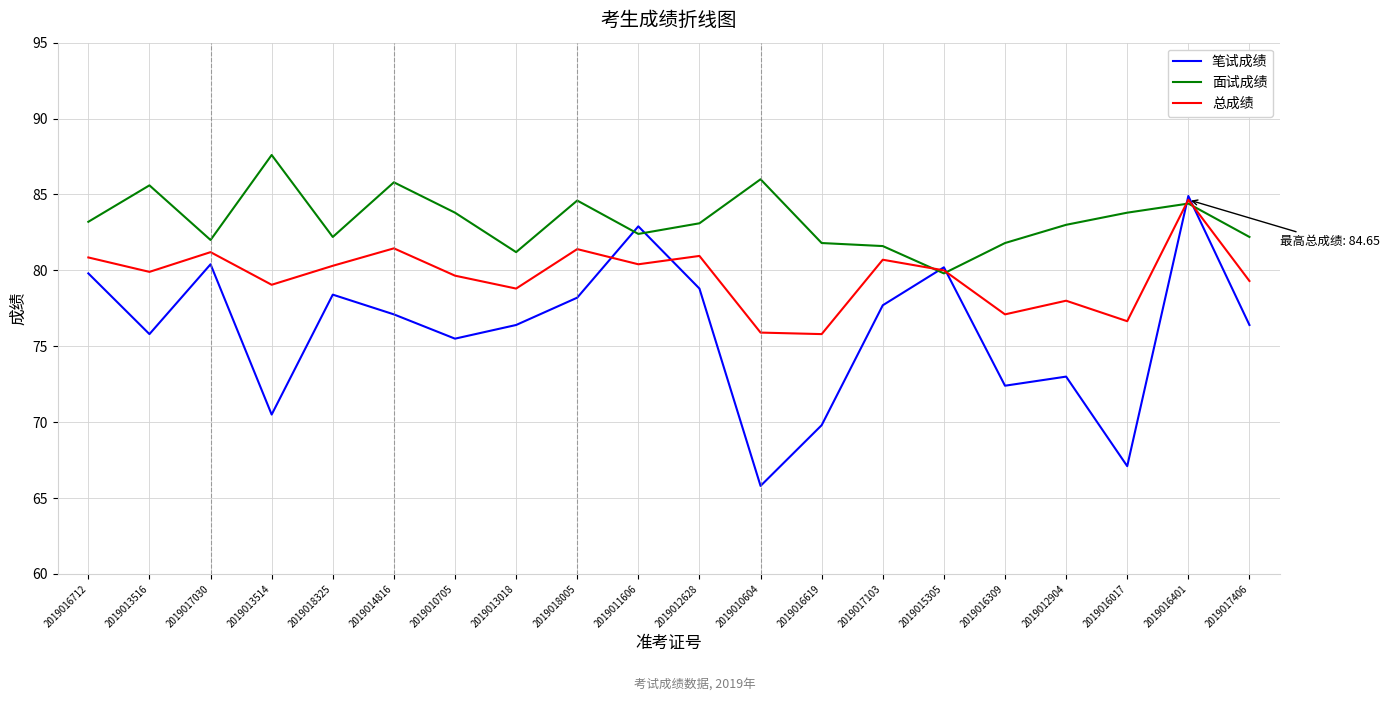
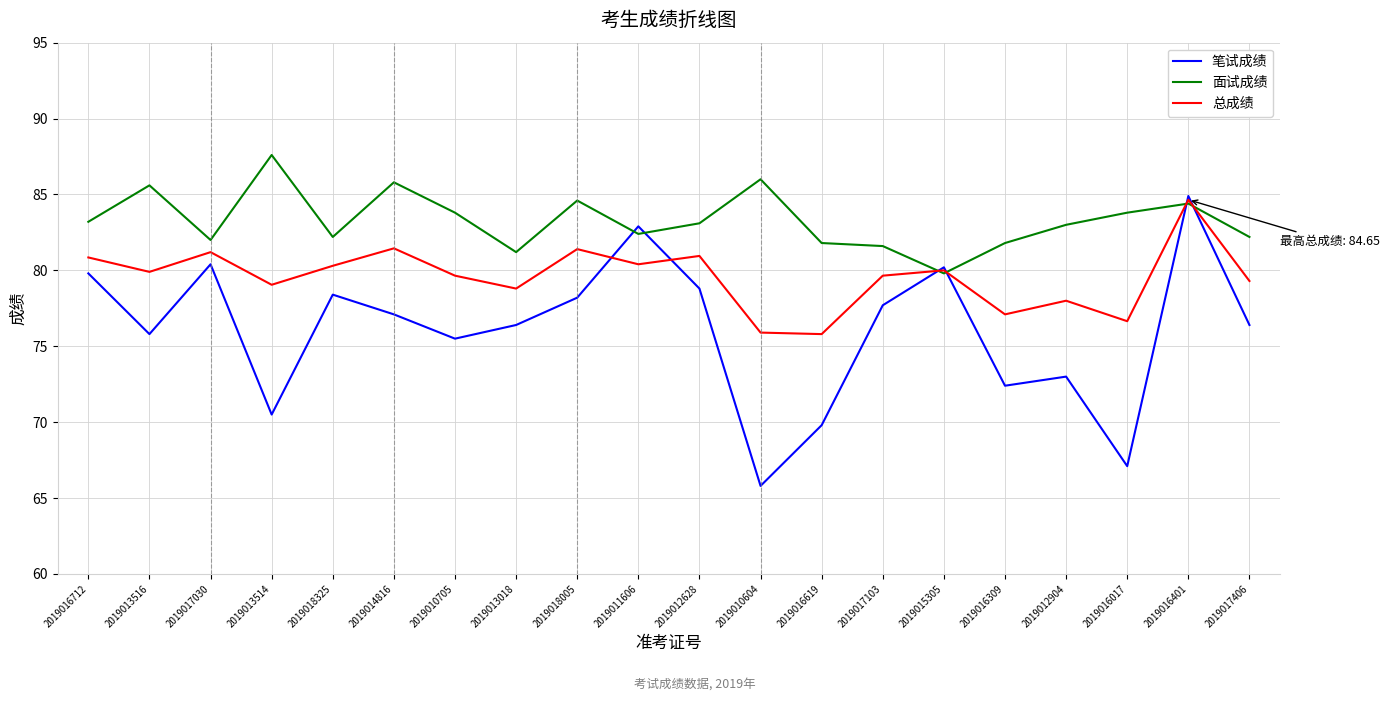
总成绩, 2019017103: 80.7 -> 79.7
